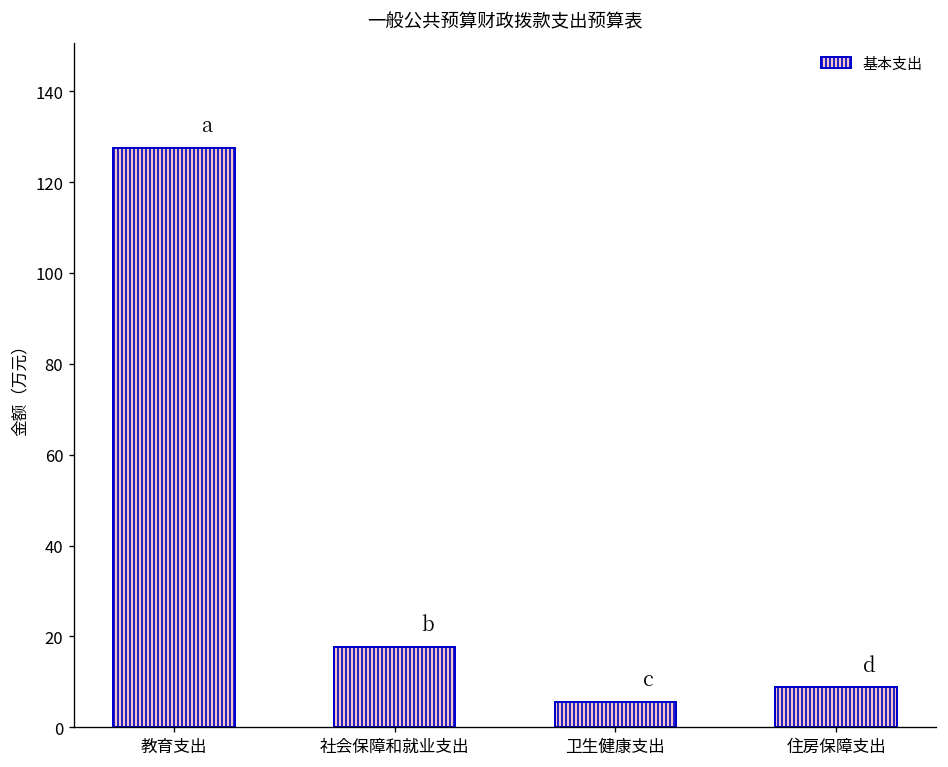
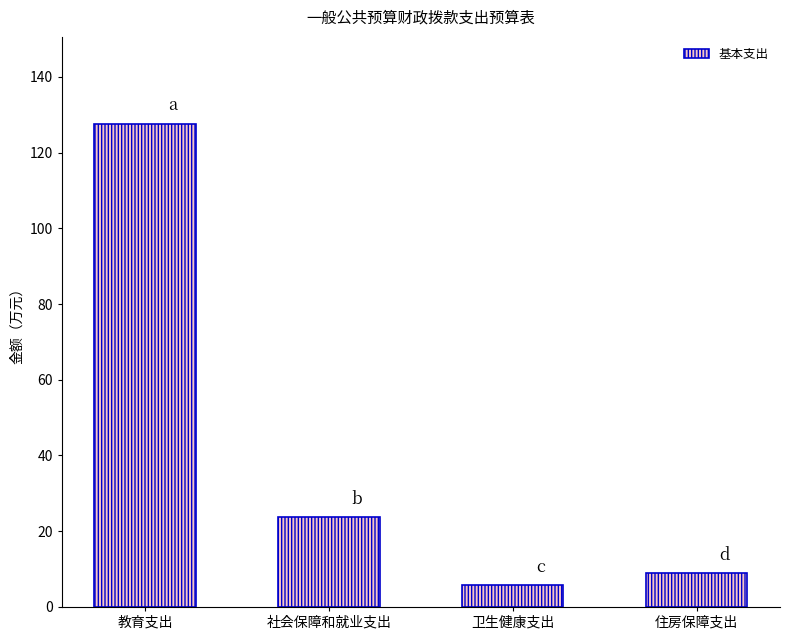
社会保障和就业支出: 18 -> 24
